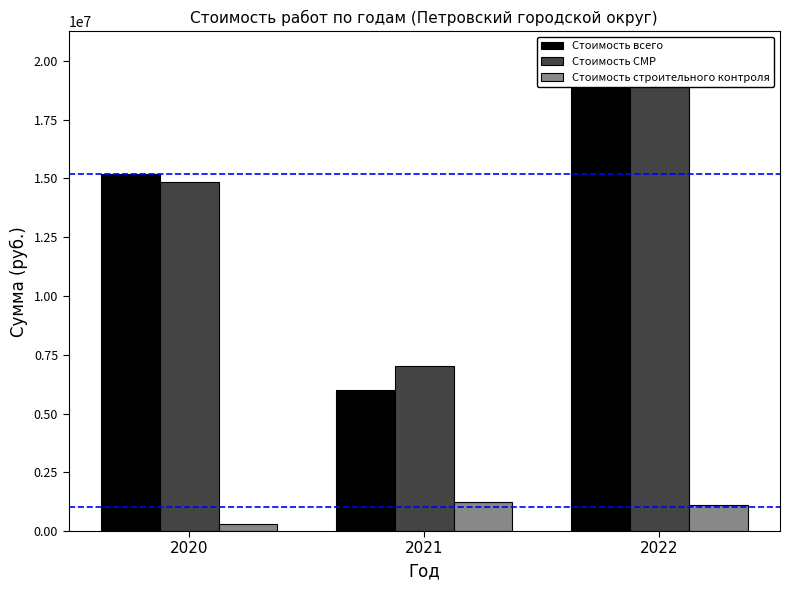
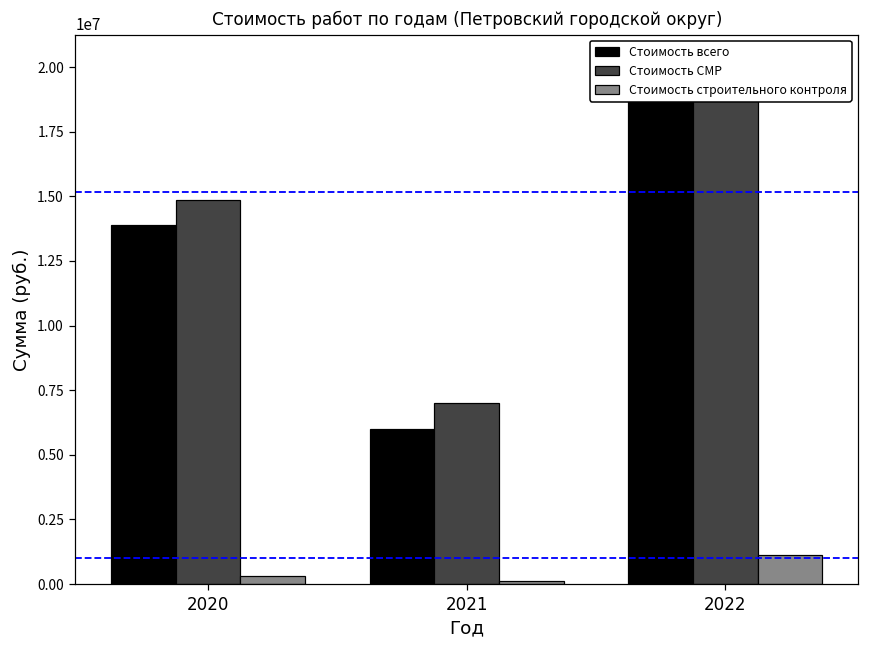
Стоимость всего, 2020: 15200000 -> 13900000
Стоимость строительного контроля, 2021: 1200000 -> 100000
